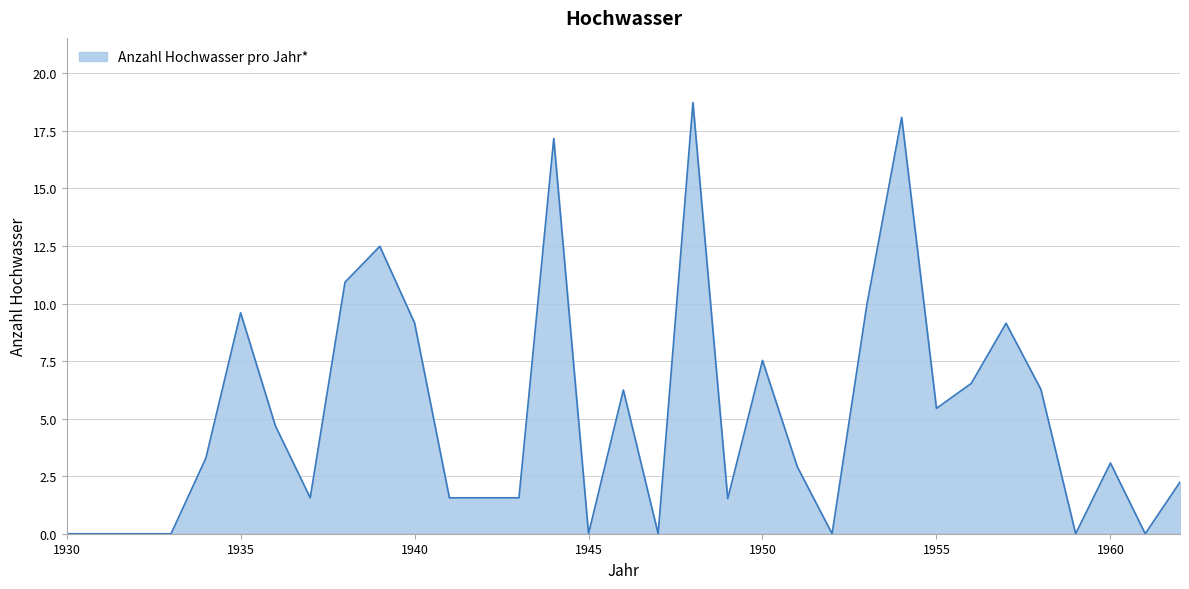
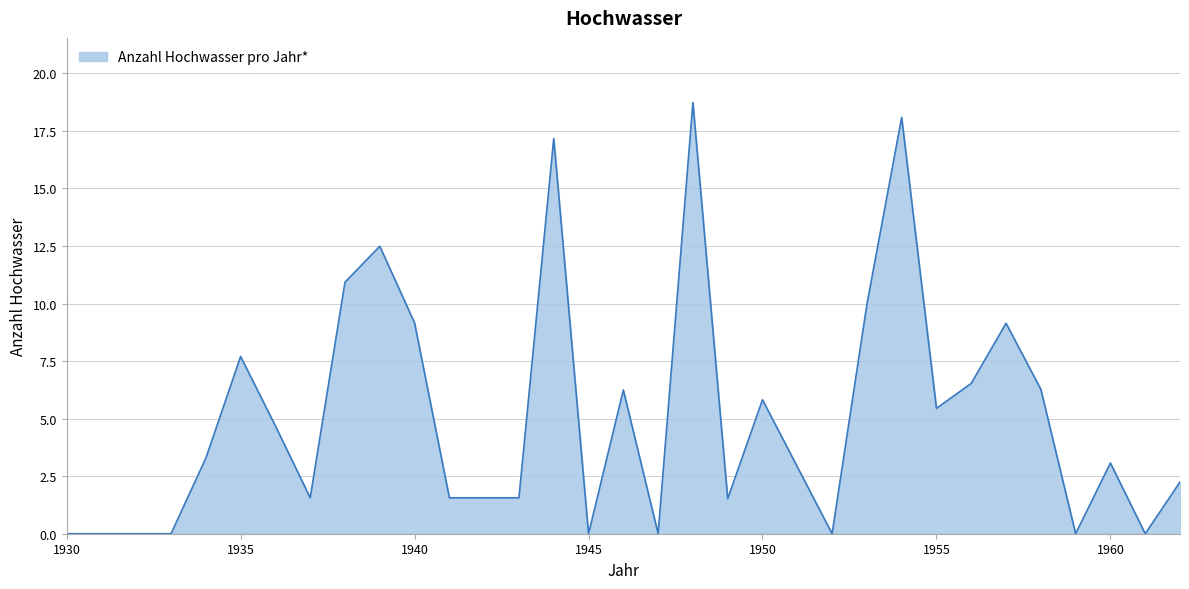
1935: 9.6 -> 7.7
1950: 7.5 -> 5.8
